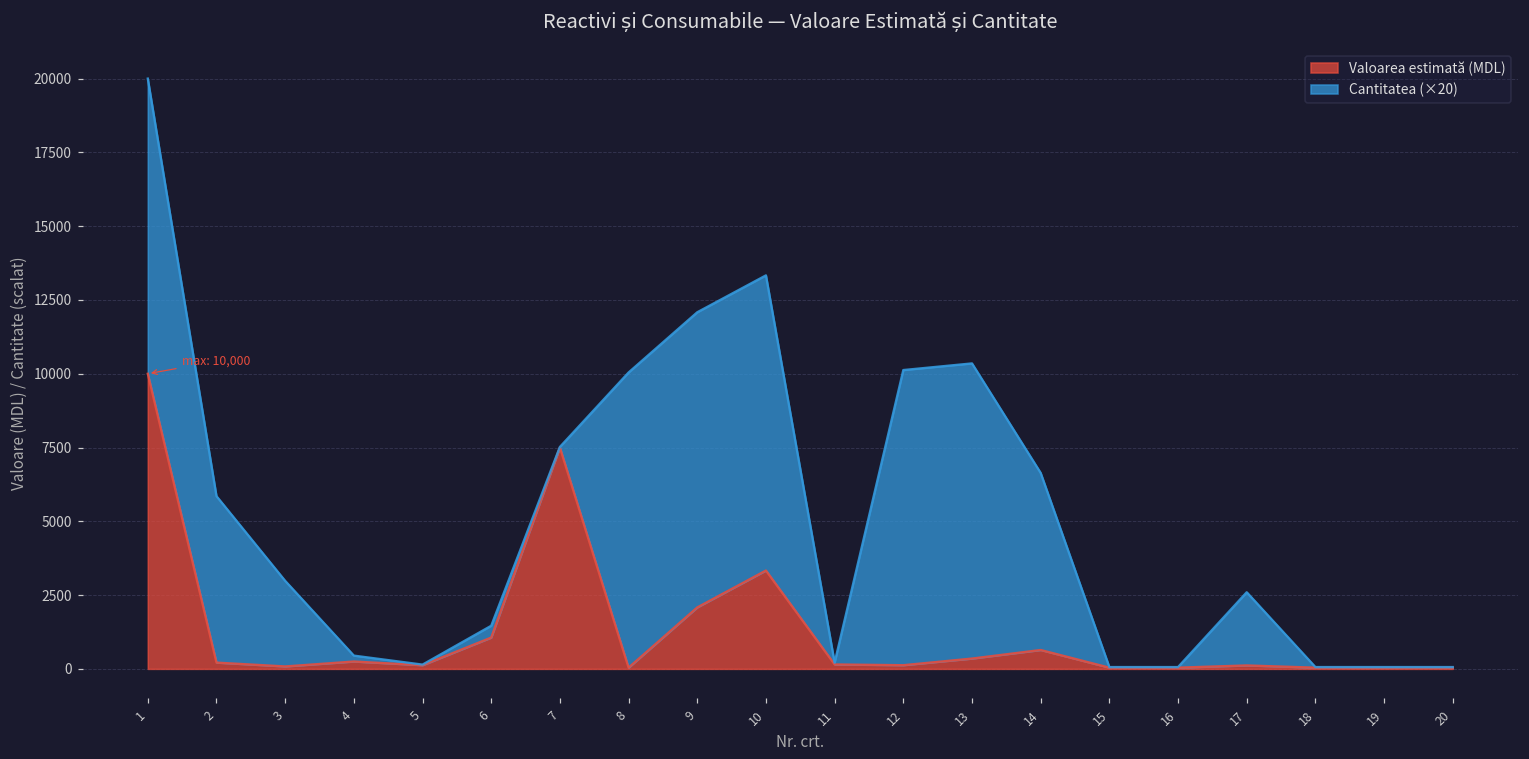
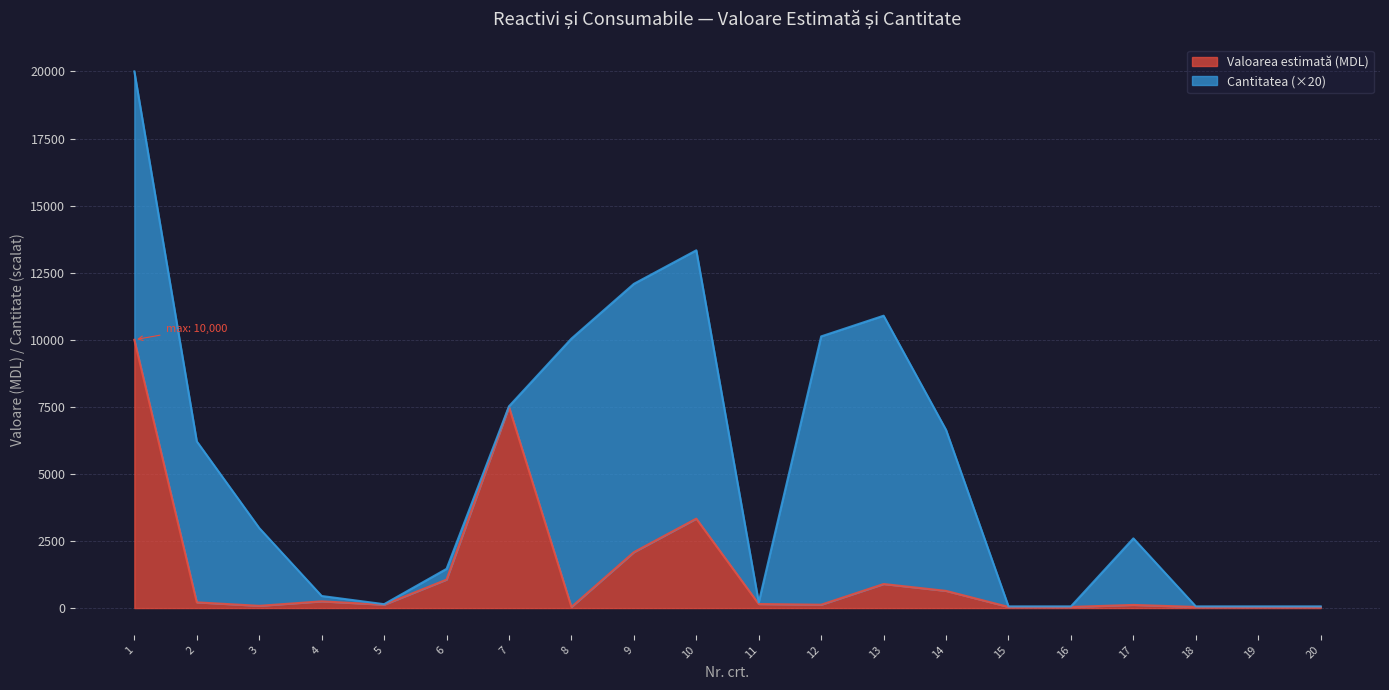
Cantitatea (×20), 2: 5600 -> 6000
Valoarea estimată (MDL), 13: 400 -> 900
